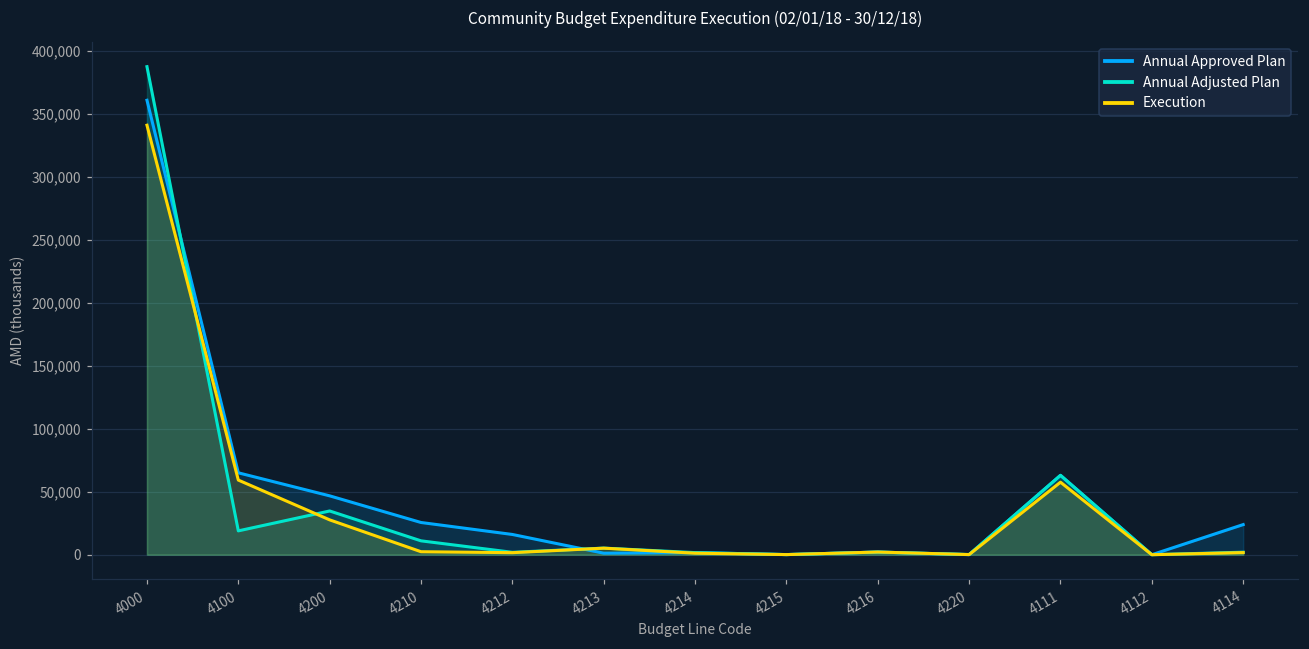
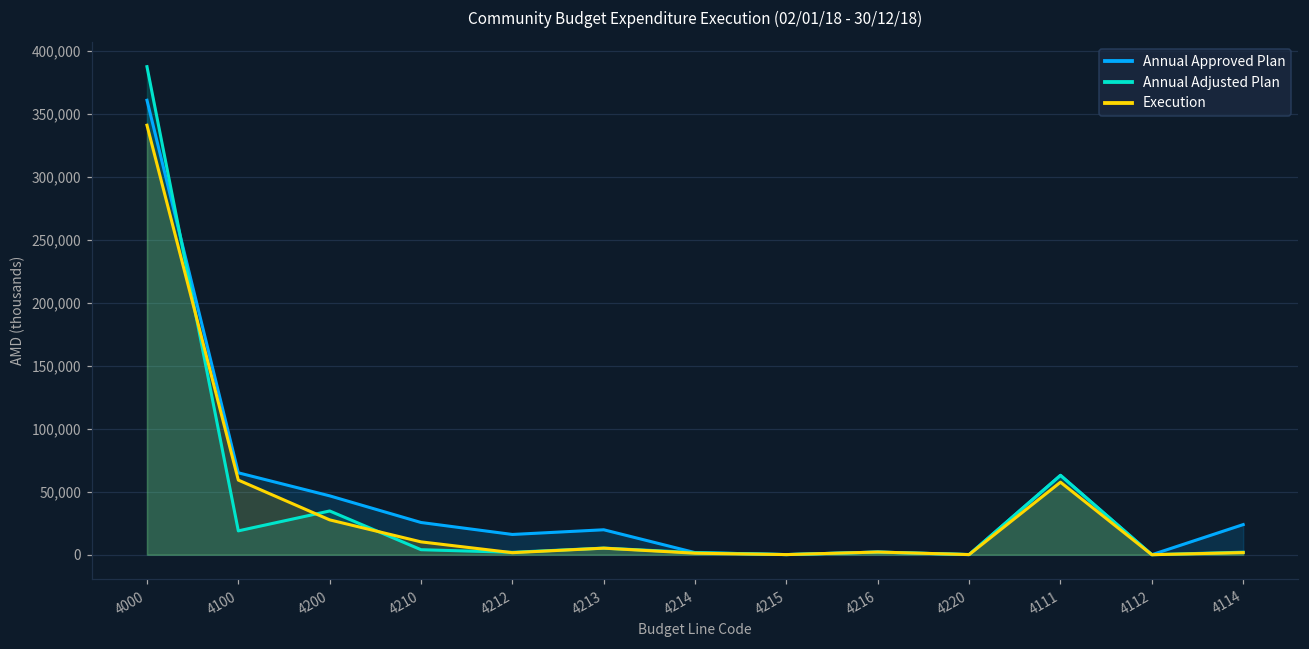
Annual Adjusted Plan, 4210: 11,000 -> 4,000
Execution, 4210: 2,000 -> 10,000
Annual Approved Plan, 4213: 1,000 -> 20,000
